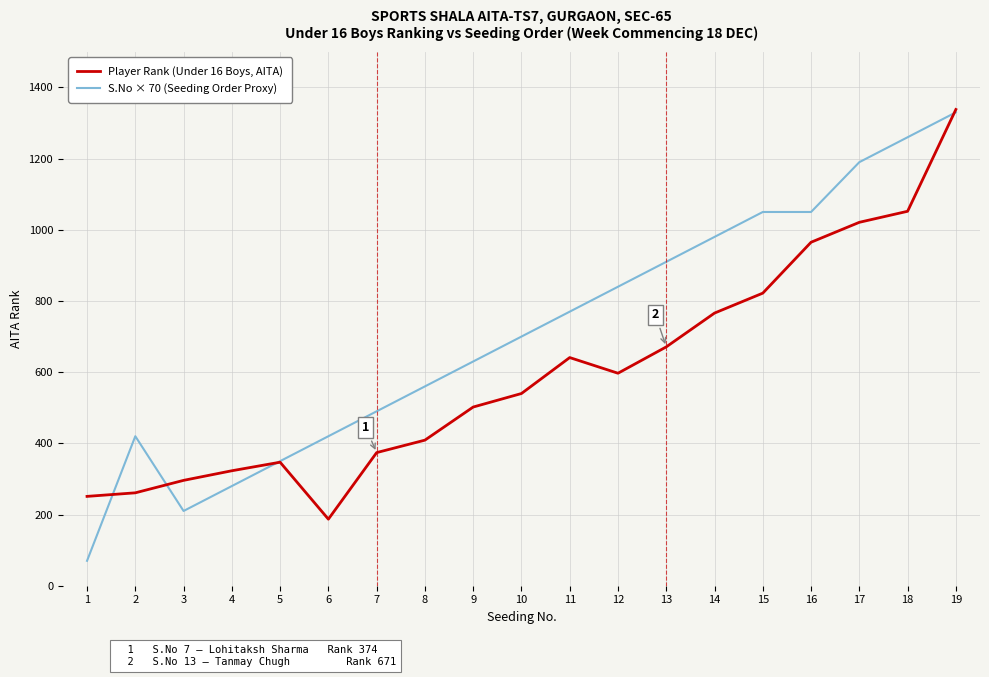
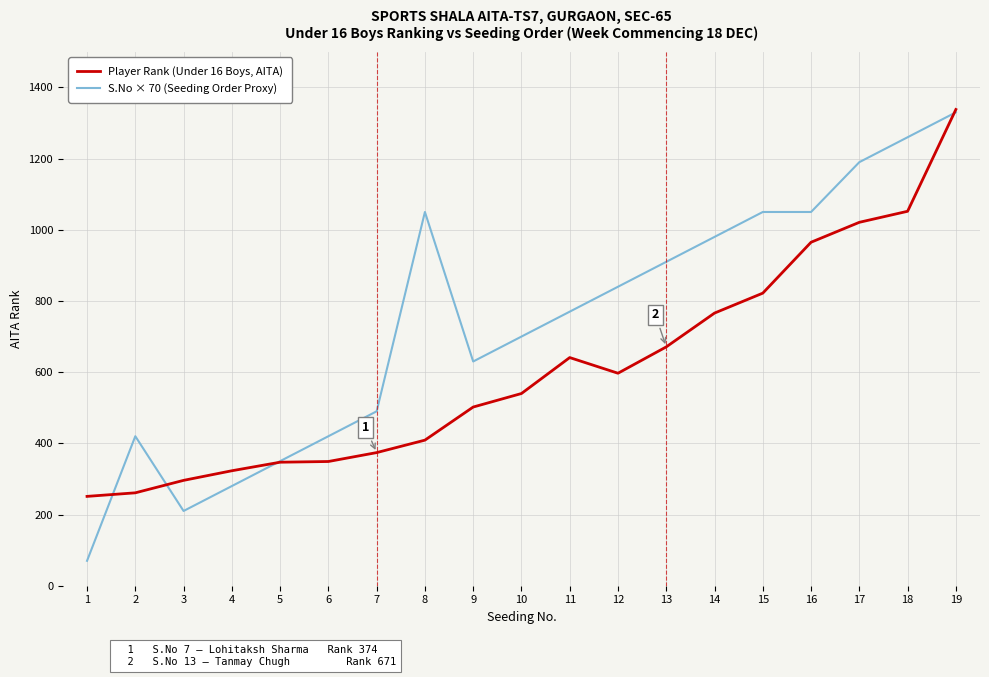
Player Rank (Under 16 Boys, AITA), 6: 190 -> 350
S.No × 70 (Seeding Order Proxy), 8: 560 -> 1050
